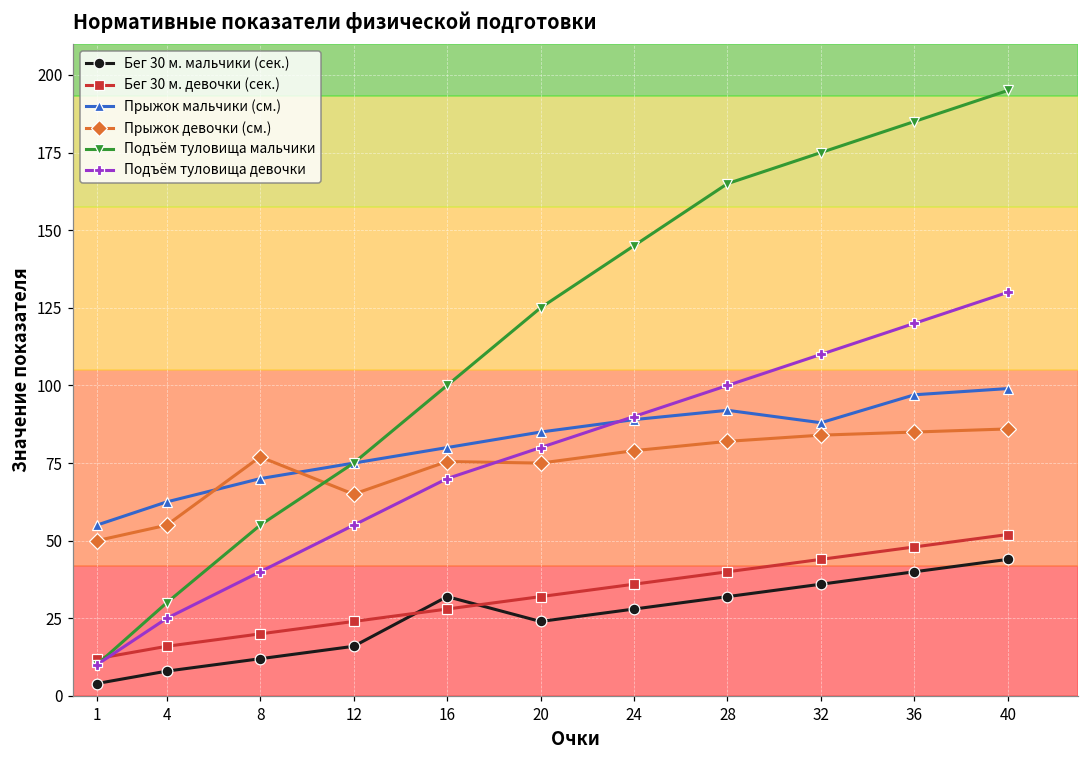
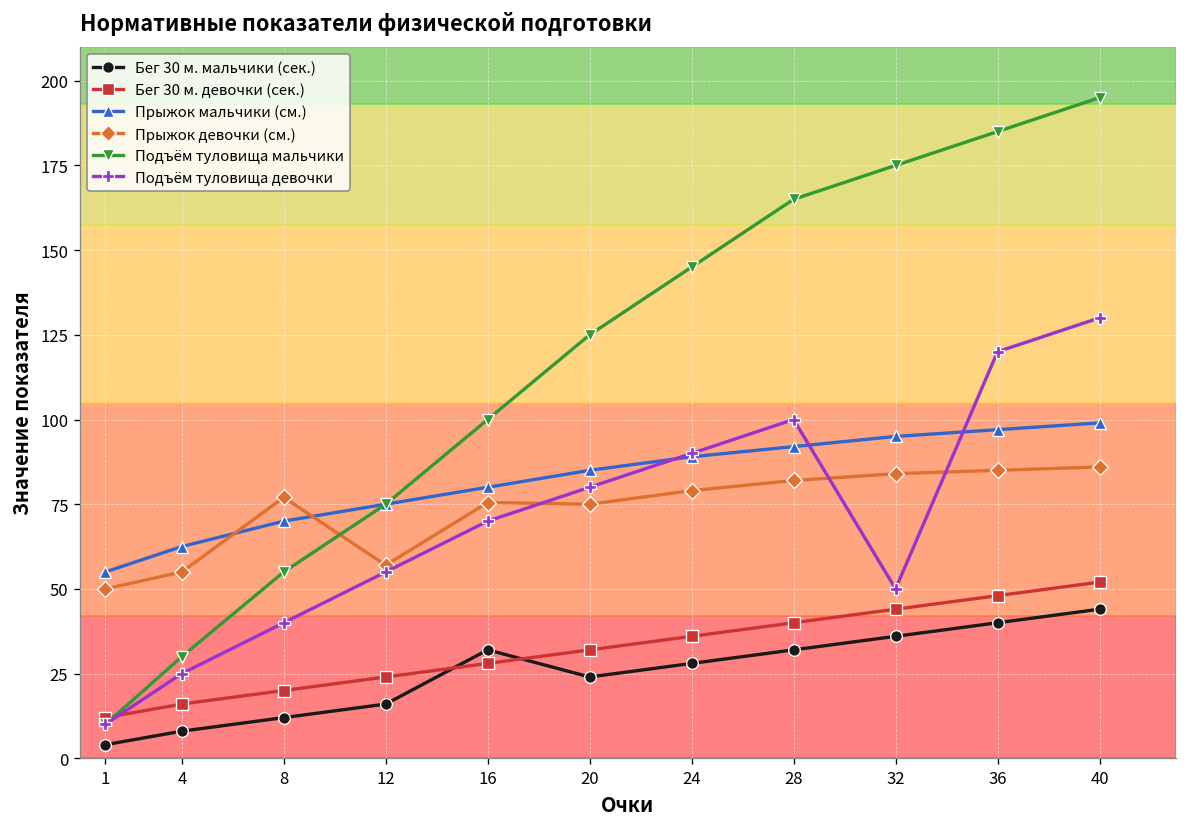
Прыжок девочки (см.), 12: 65 -> 57
Прыжок мальчики (см.), 32: 88 -> 95
Подъём туловища девочки, 32: 110 -> 50
